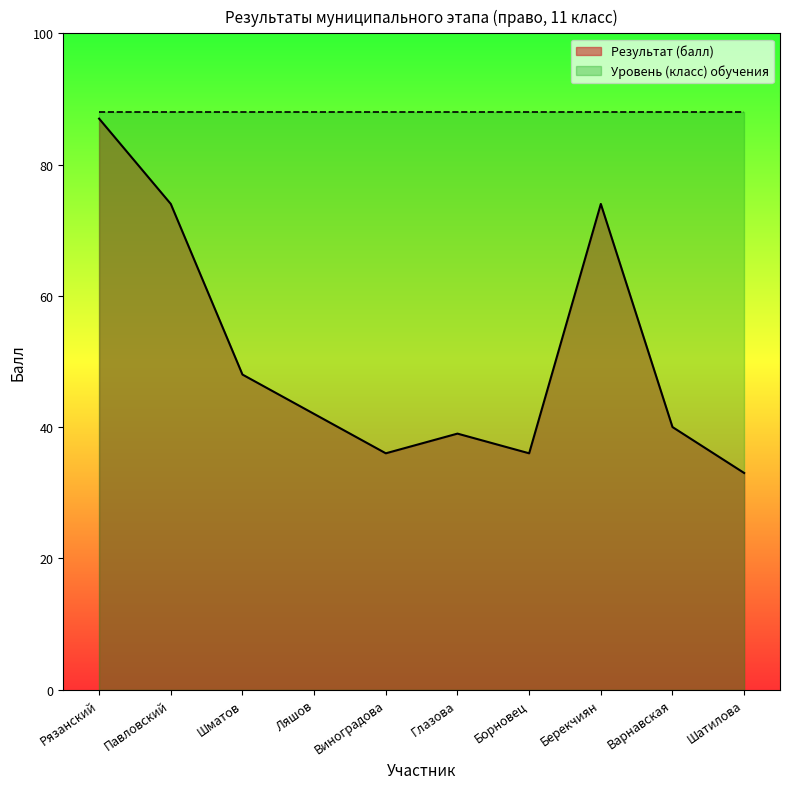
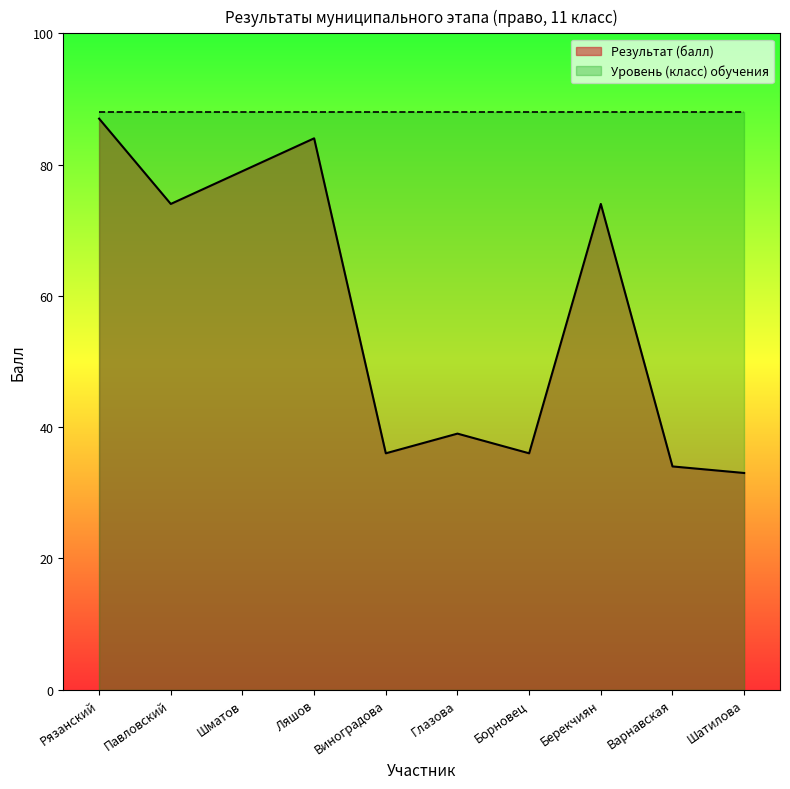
Результат (балл), Шматов: 48 -> 79
Результат (балл), Ляшов: 42 -> 84
Результат (балл), Варнавская: 40 -> 34
